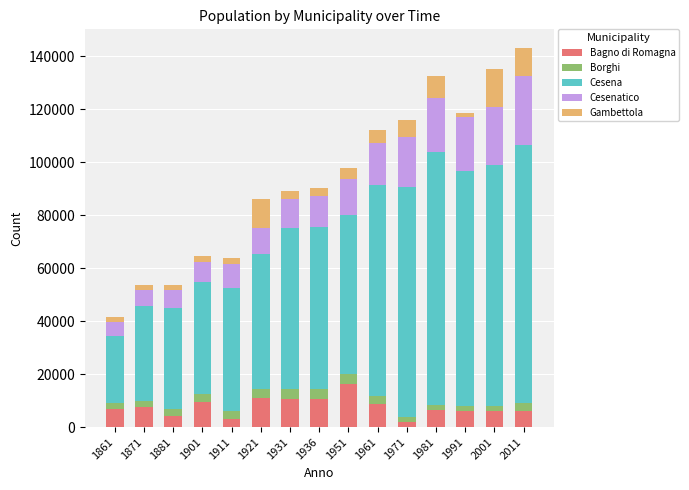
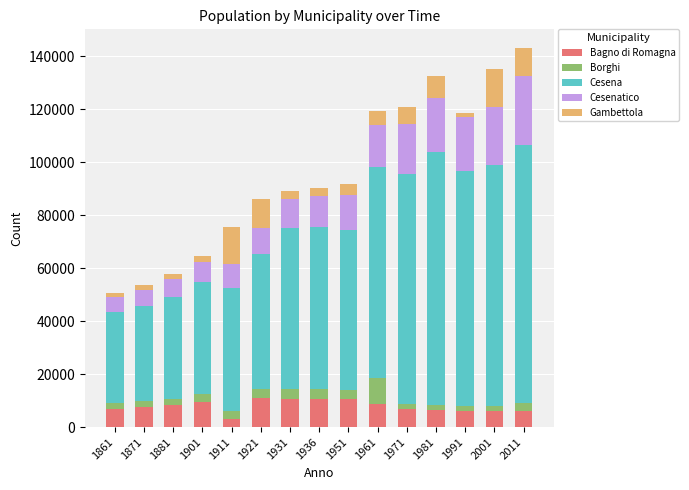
Cesena, 1861: 25000 -> 34000
Bagno di Romagna, 1881: 4000 -> 8000
Gambettola, 1911: 3000 -> 14000
Bagno di Romagna, 1951: 16000 -> 11000
Borghi, 1961: 3000 -> 10000
Bagno di Romagna, 1971: 2000 -> 7000
